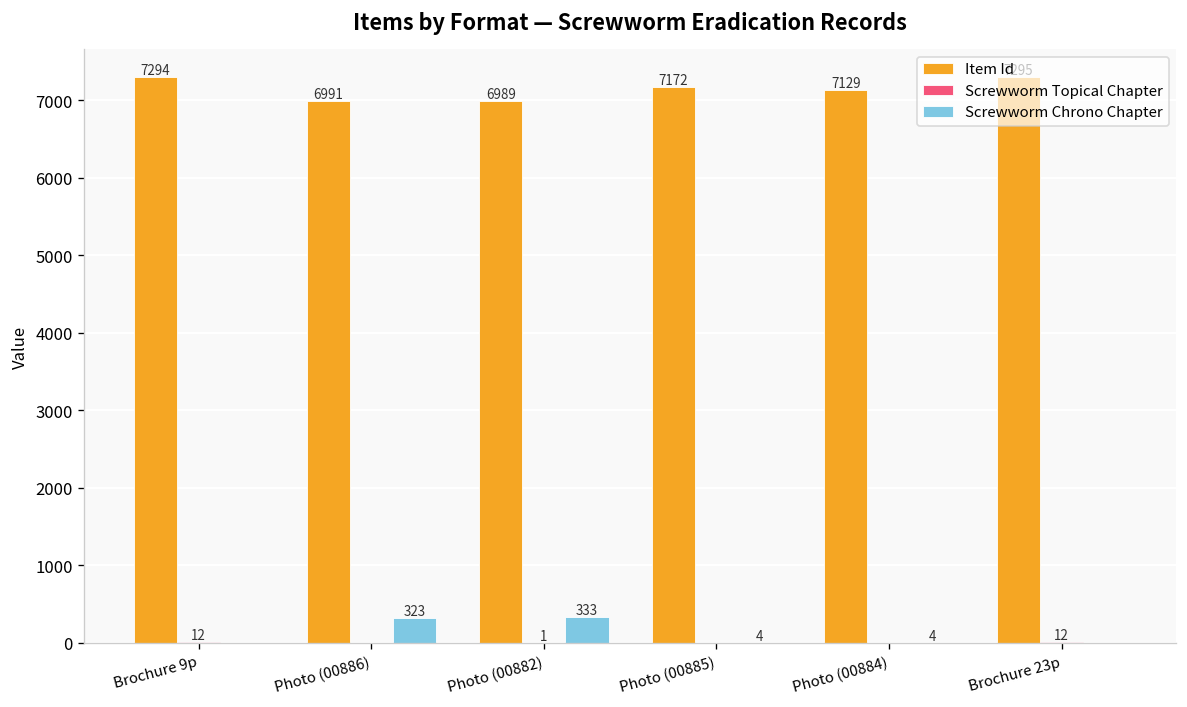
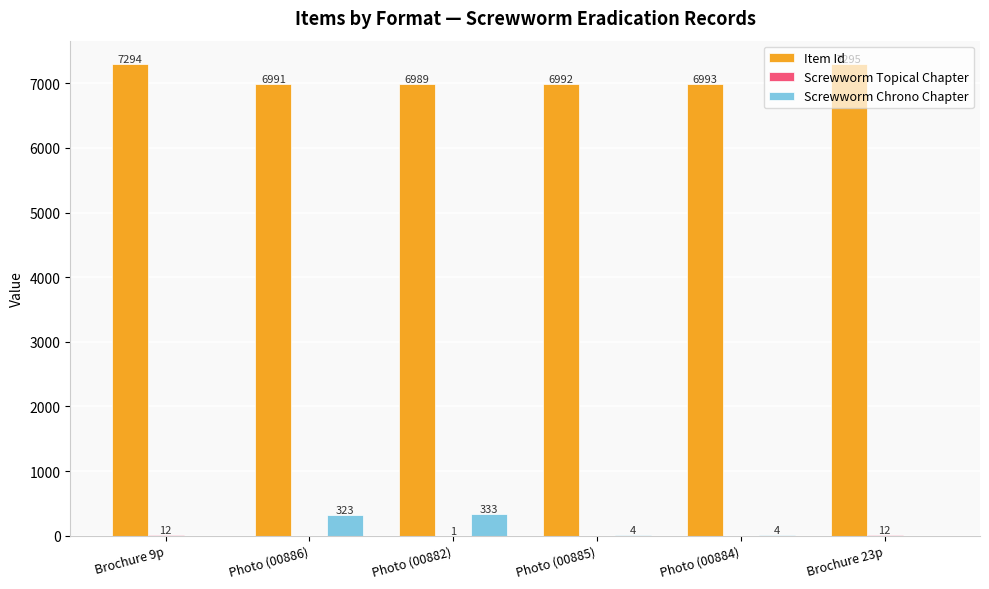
Item Id, Photo (00885): 7172 -> 6992
Item Id, Photo (00884): 7129 -> 6993
